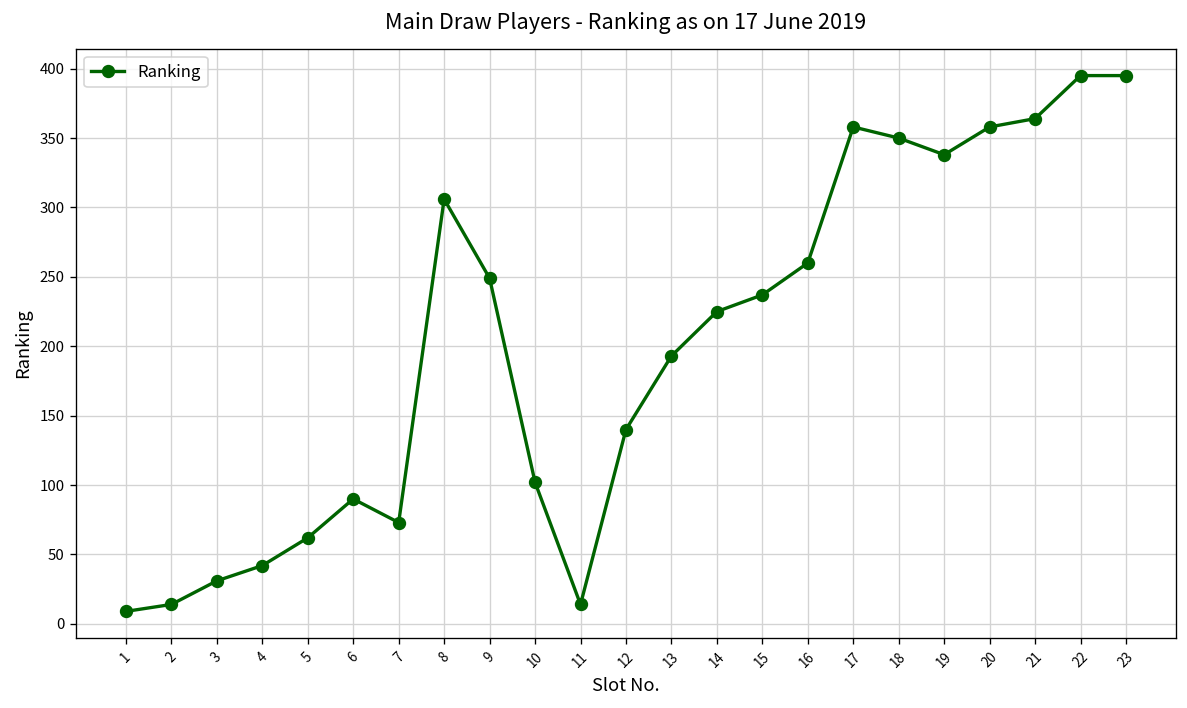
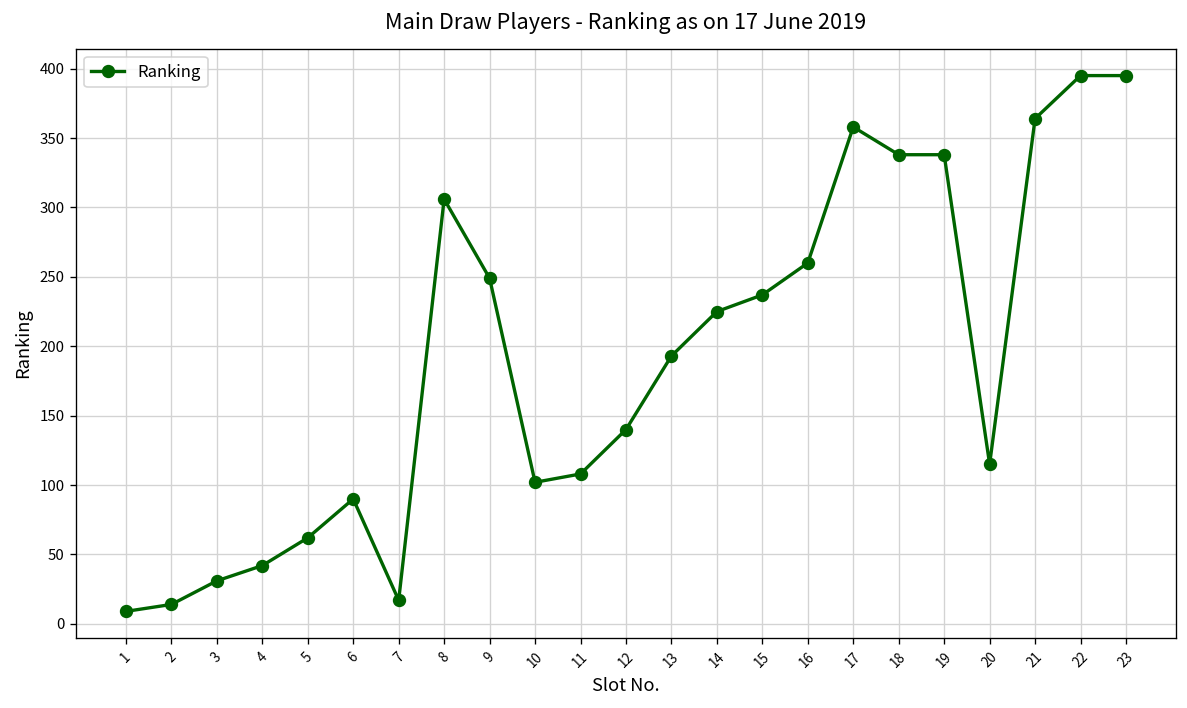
7: 73 -> 17
11: 14 -> 108
18: 350 -> 338
20: 358 -> 115
